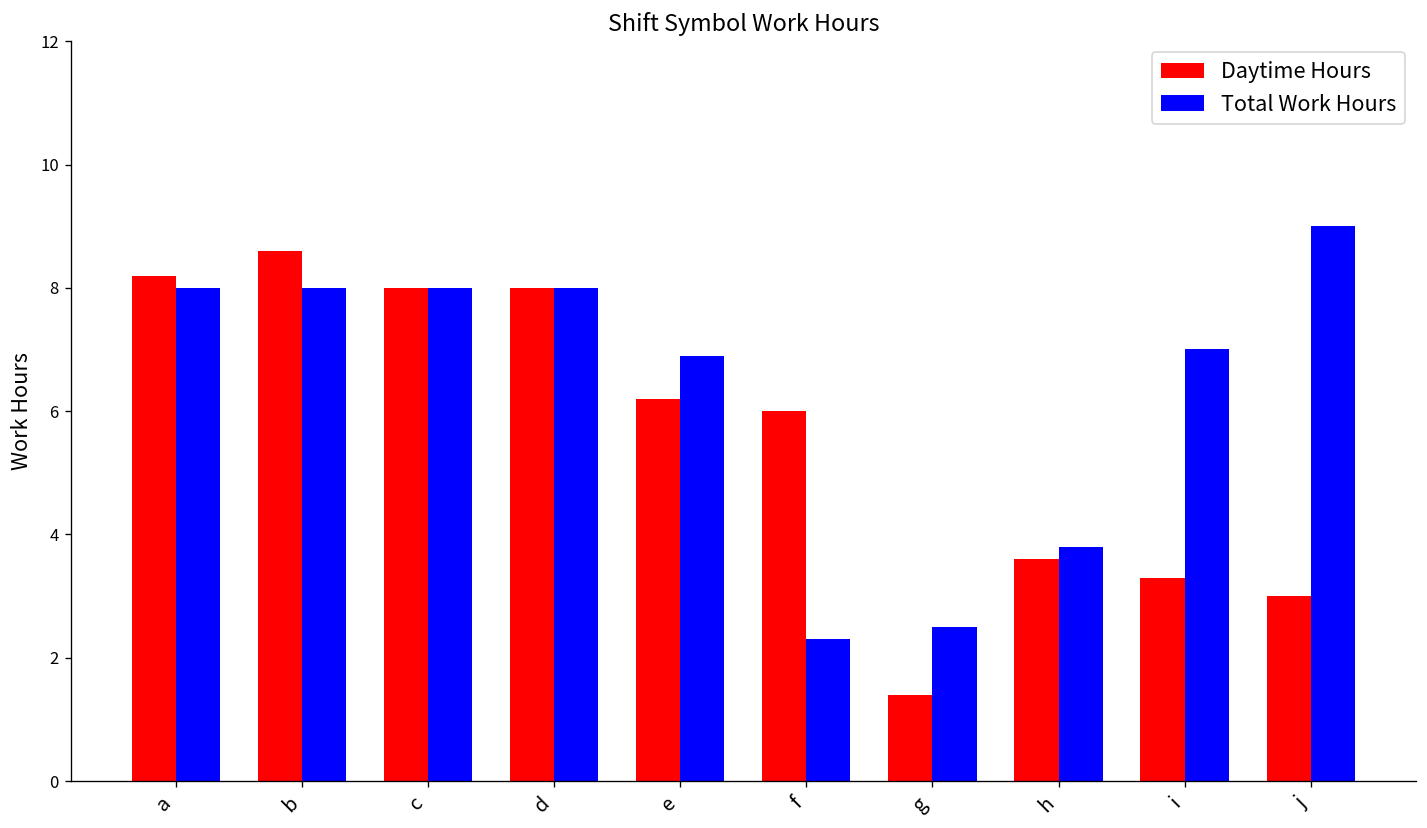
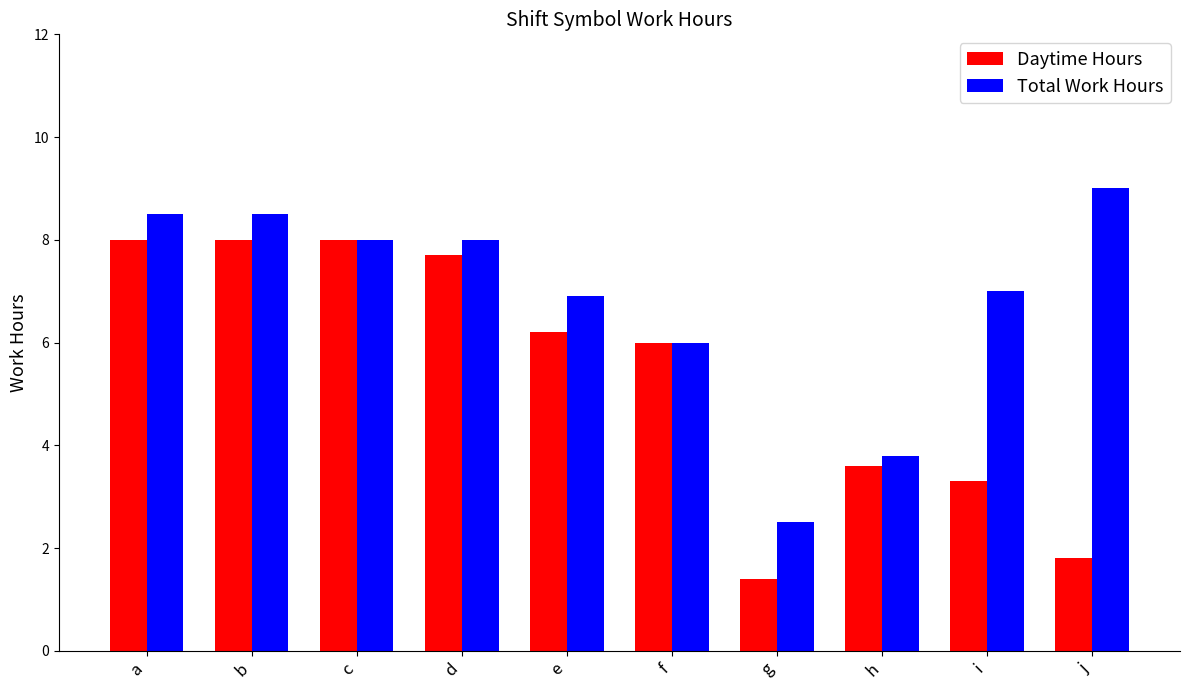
Daytime Hours, a: 8.2 -> 8.0
Total Work Hours, a: 8.0 -> 8.5
Daytime Hours, b: 8.6 -> 8.0
Total Work Hours, b: 8.0 -> 8.5
Daytime Hours, d: 8.0 -> 7.7
Total Work Hours, f: 2.3 -> 6.0
Daytime Hours, j: 3.0 -> 1.8
